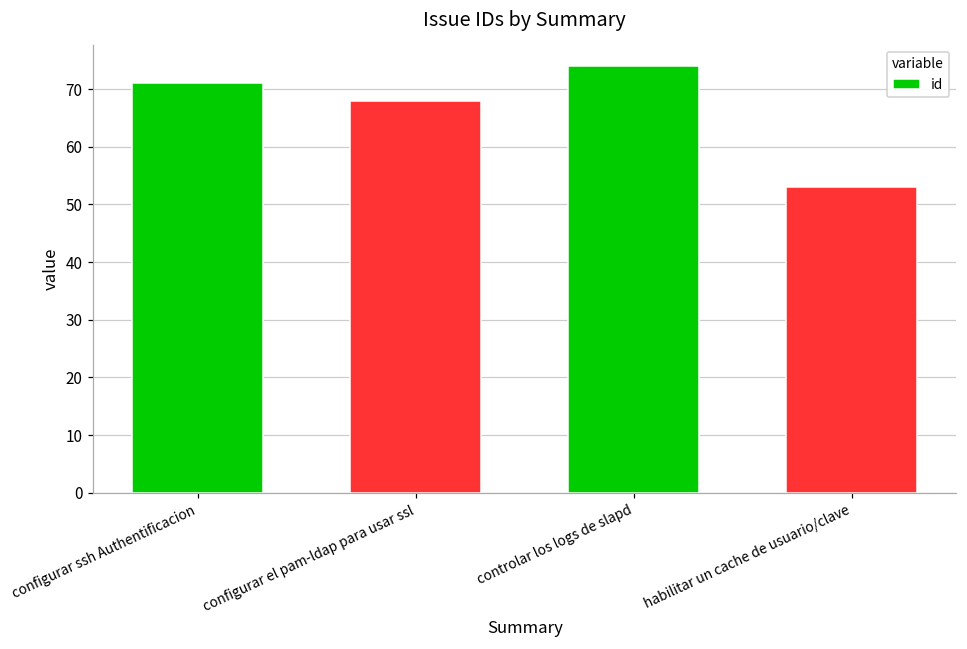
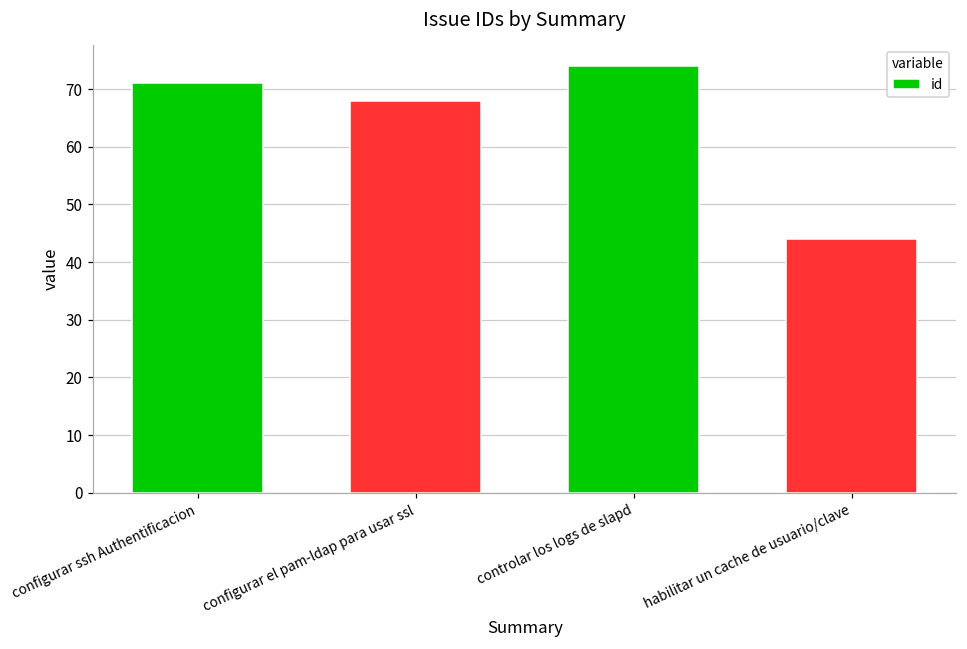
habilitar un cache de usuario/clave: 53 -> 44
